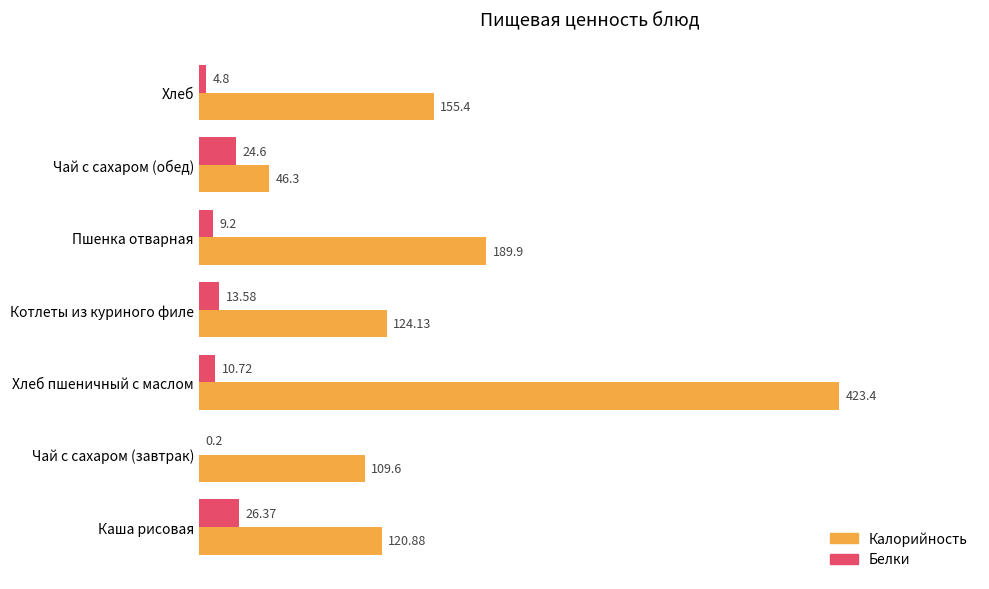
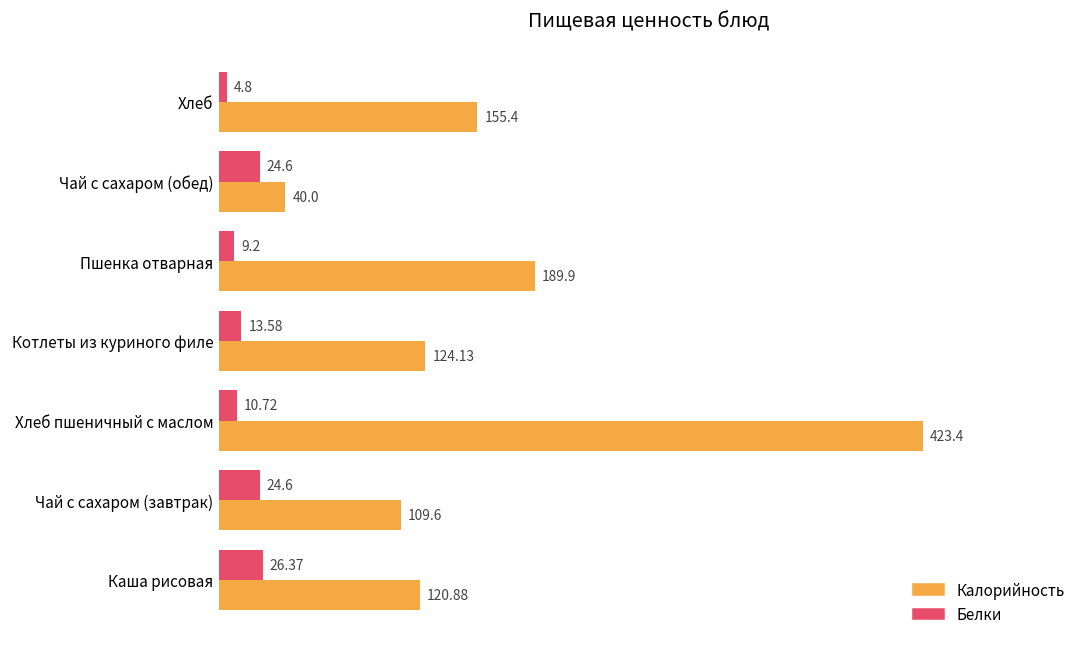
Калорийность, Чай с сахаром (обед): 46.3 -> 40.0
Белки, Чай с сахаром (завтрак): 0.2 -> 24.6
